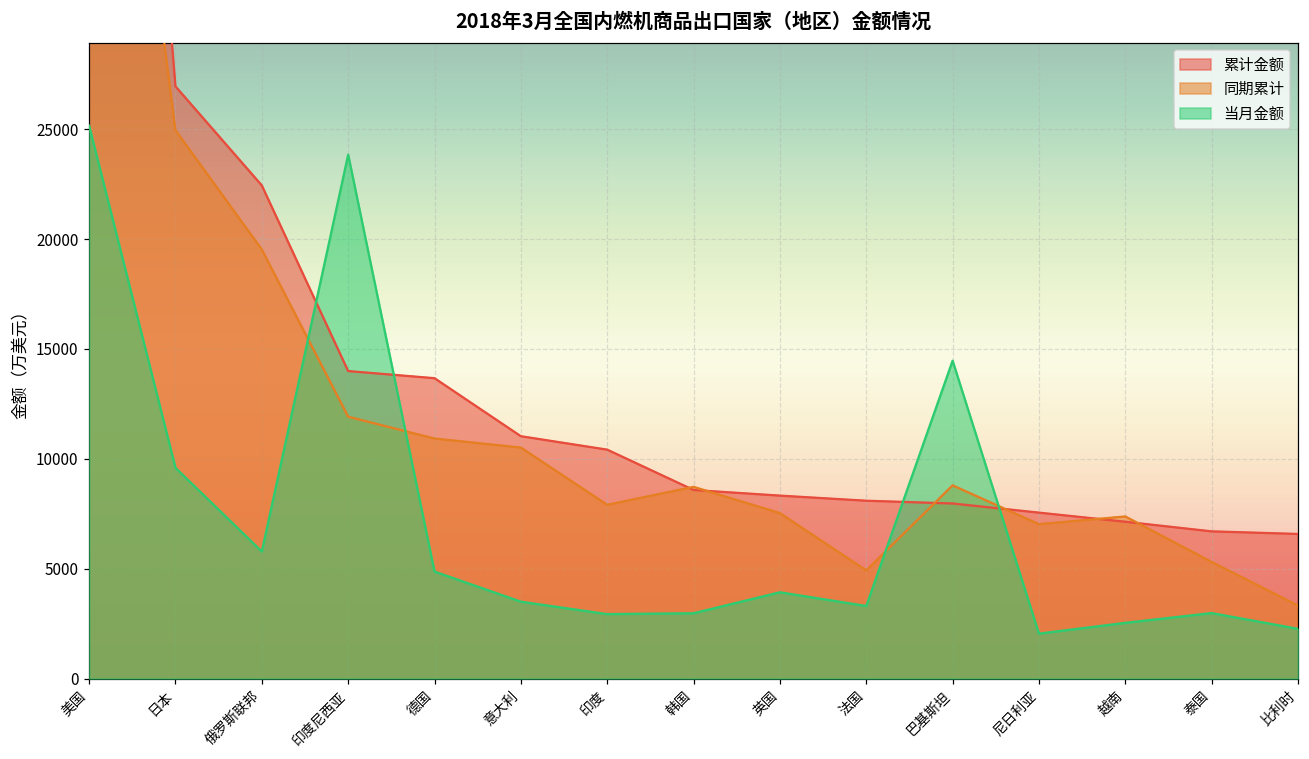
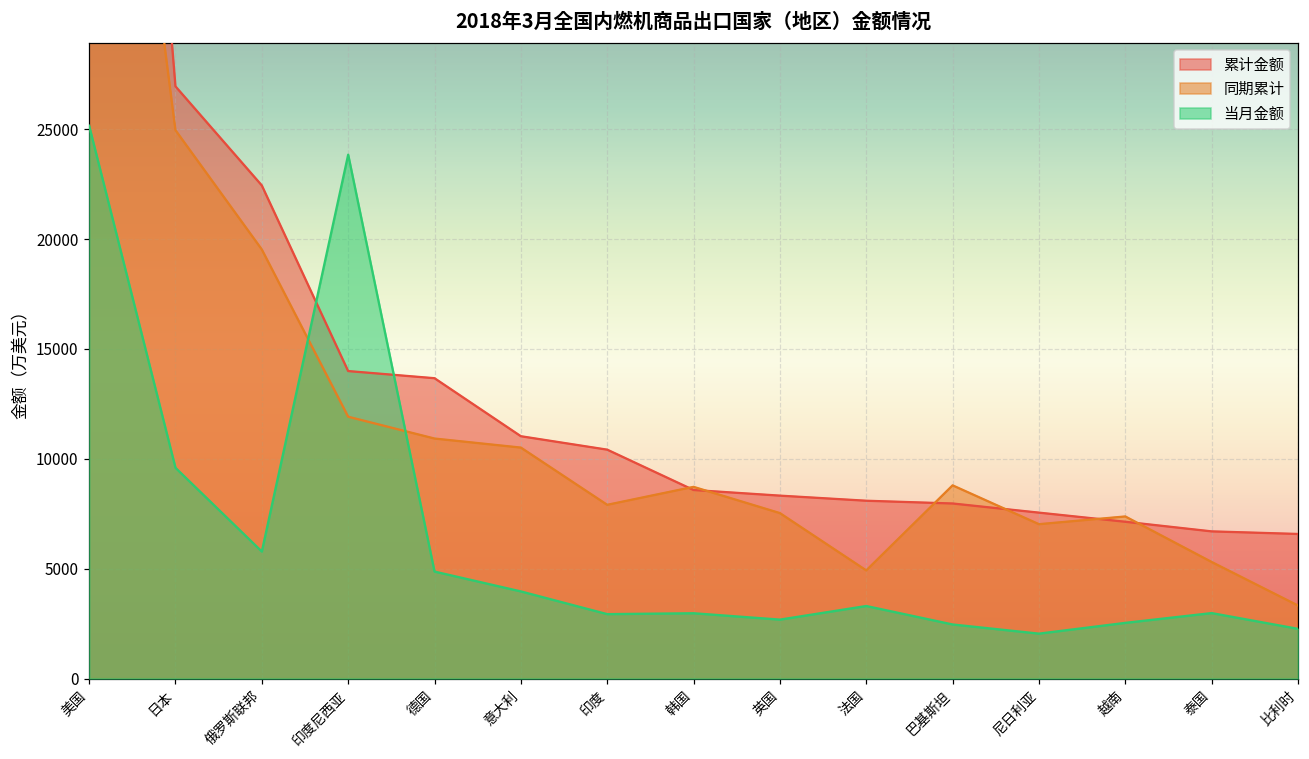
当月金额, 意大利: 3500 -> 4000
当月金额, 英国: 3900 -> 2700
当月金额, 巴基斯坦: 14500 -> 2500
